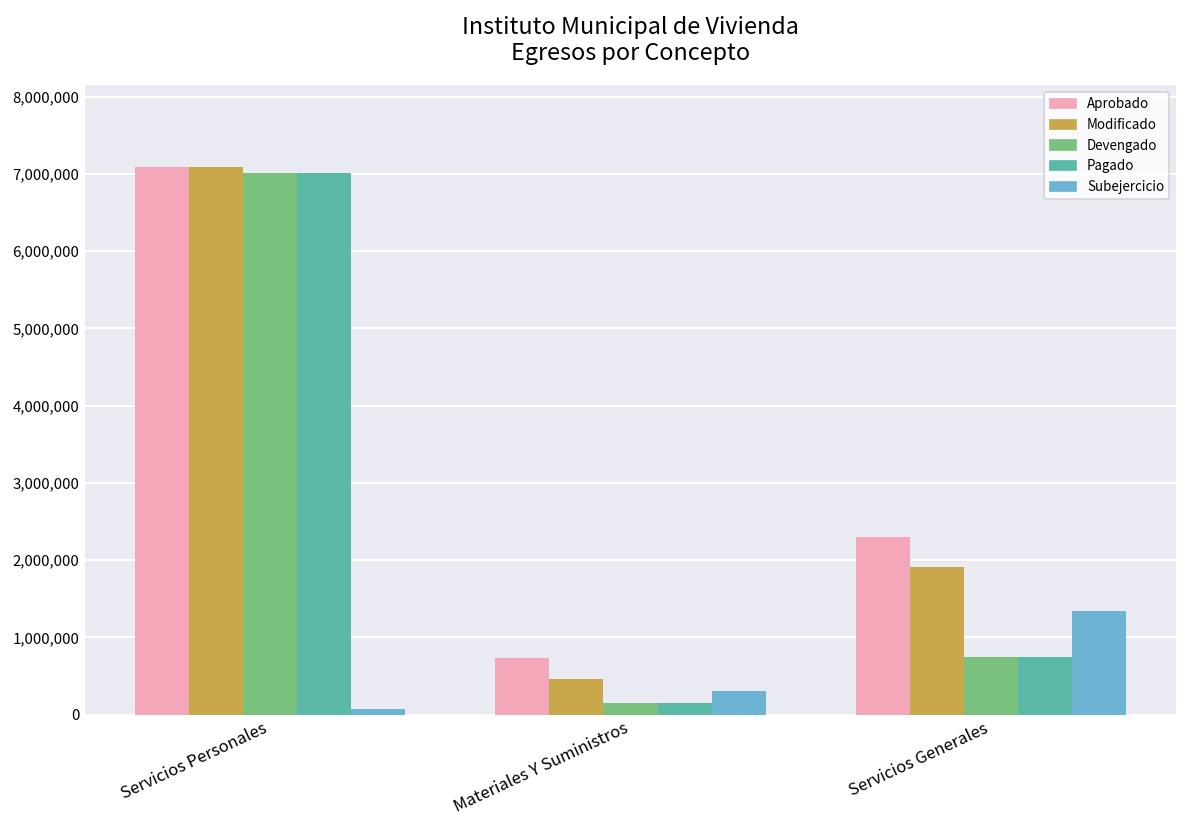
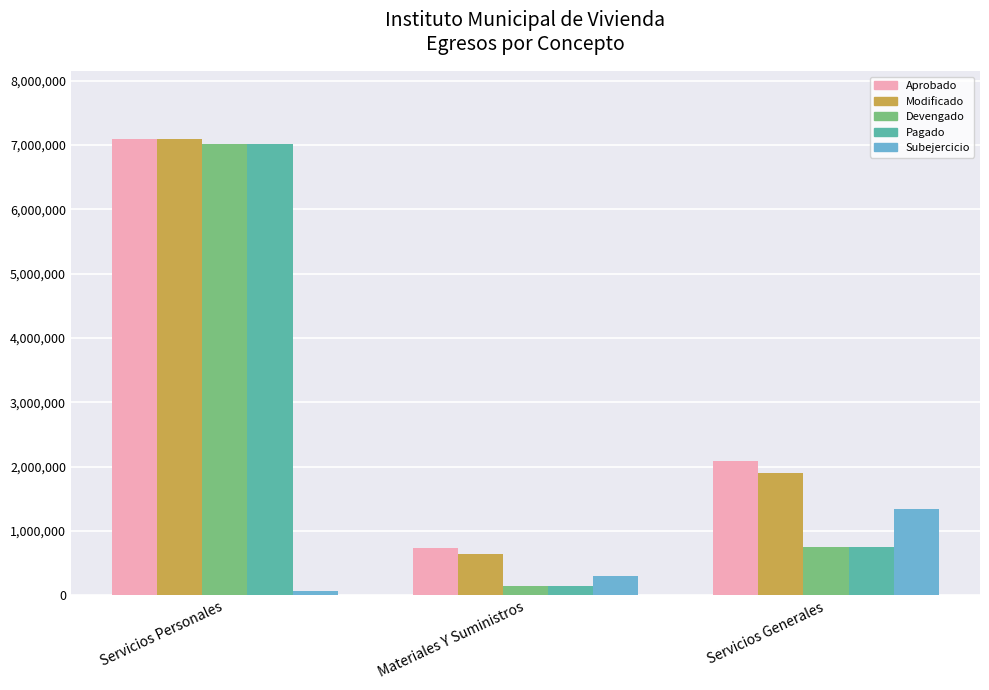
Modificado, Materiales Y Suministros: 500,000 -> 600,000
Aprobado, Servicios Generales: 2,300,000 -> 2,100,000
